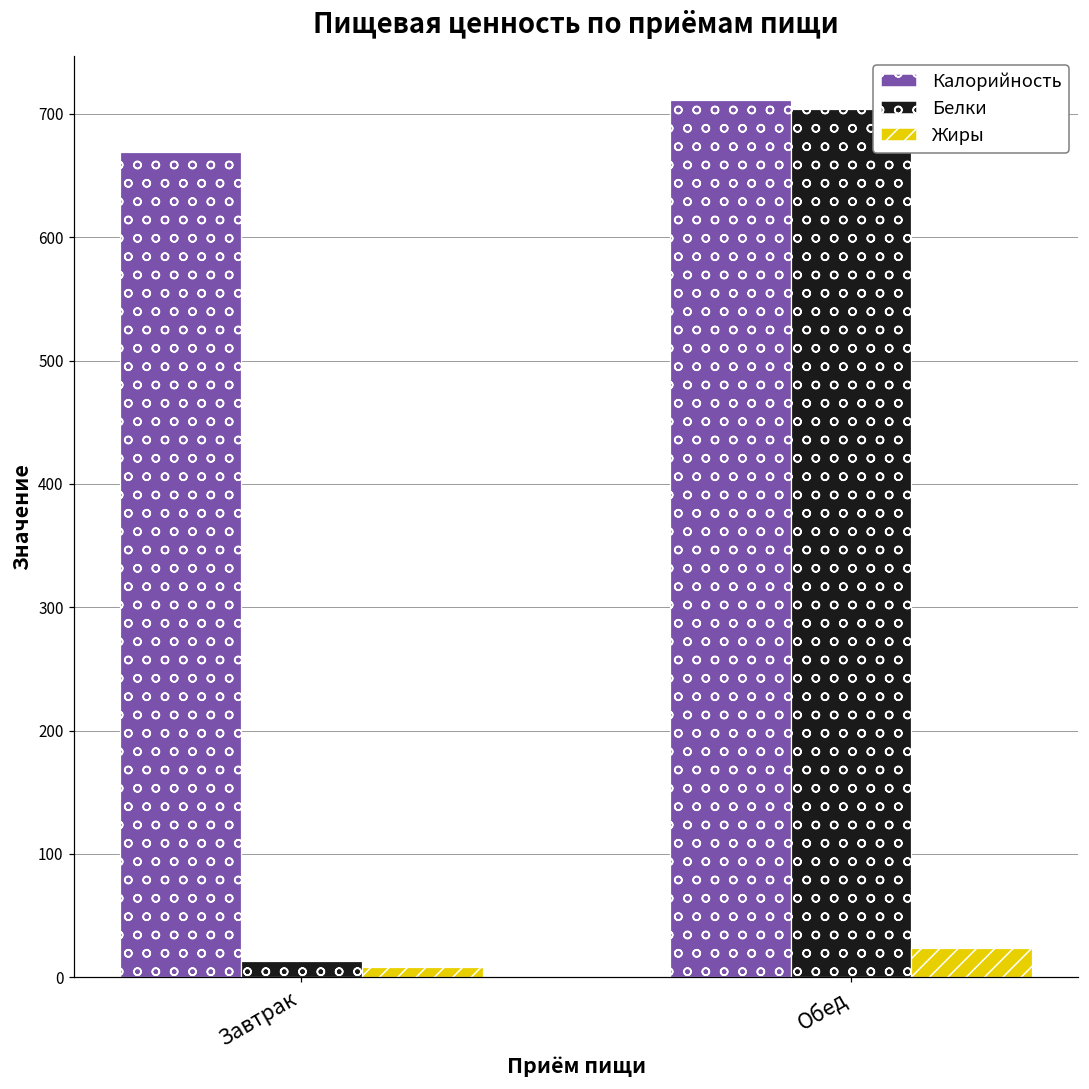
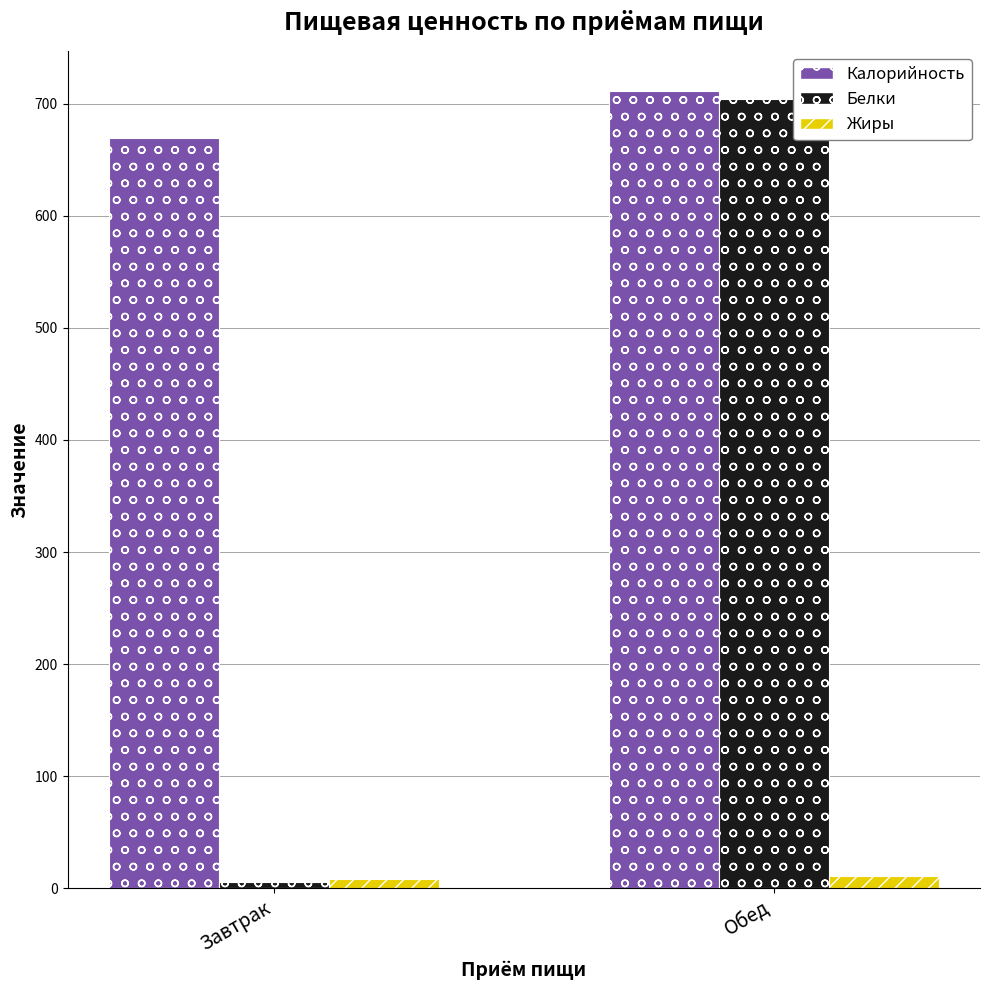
Белки, Завтрак: 14 -> 6
Жиры, Обед: 23 -> 11
